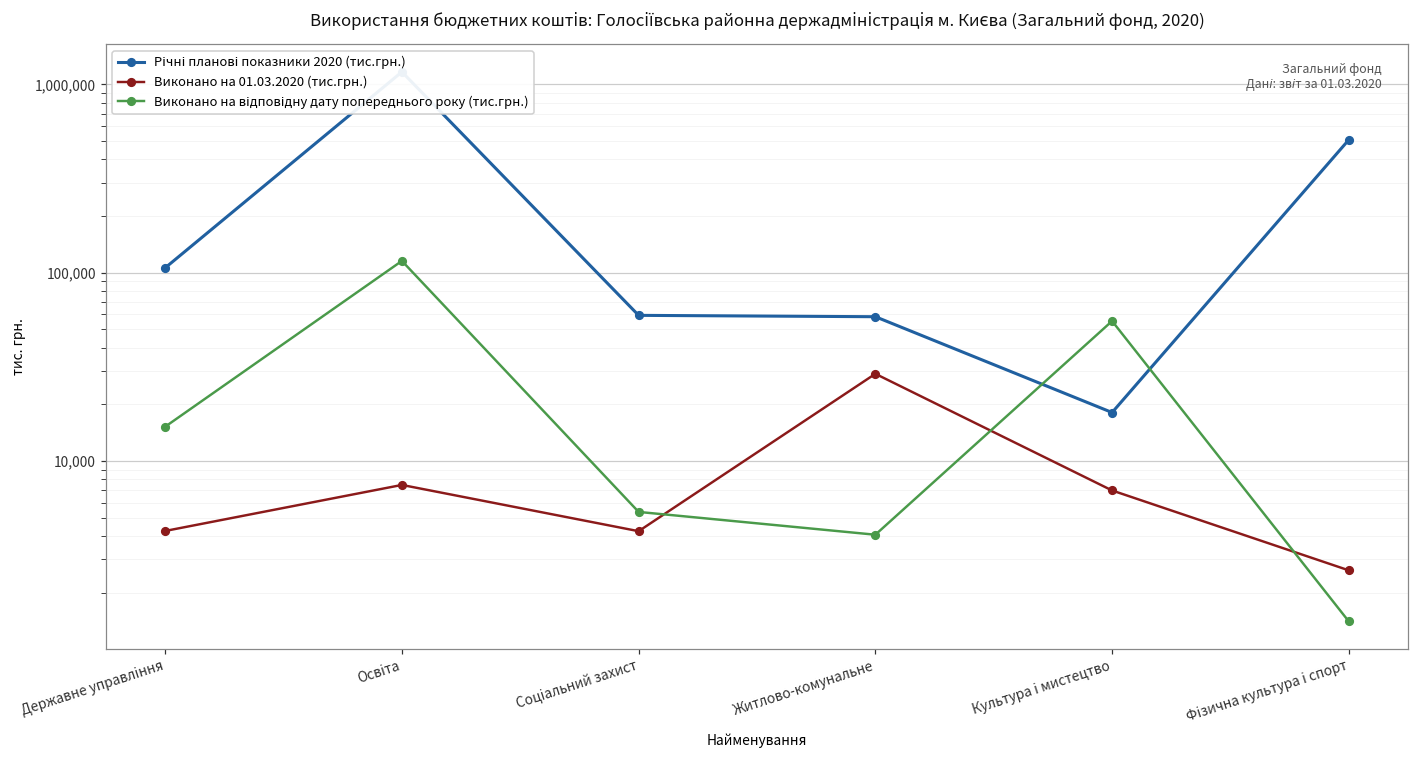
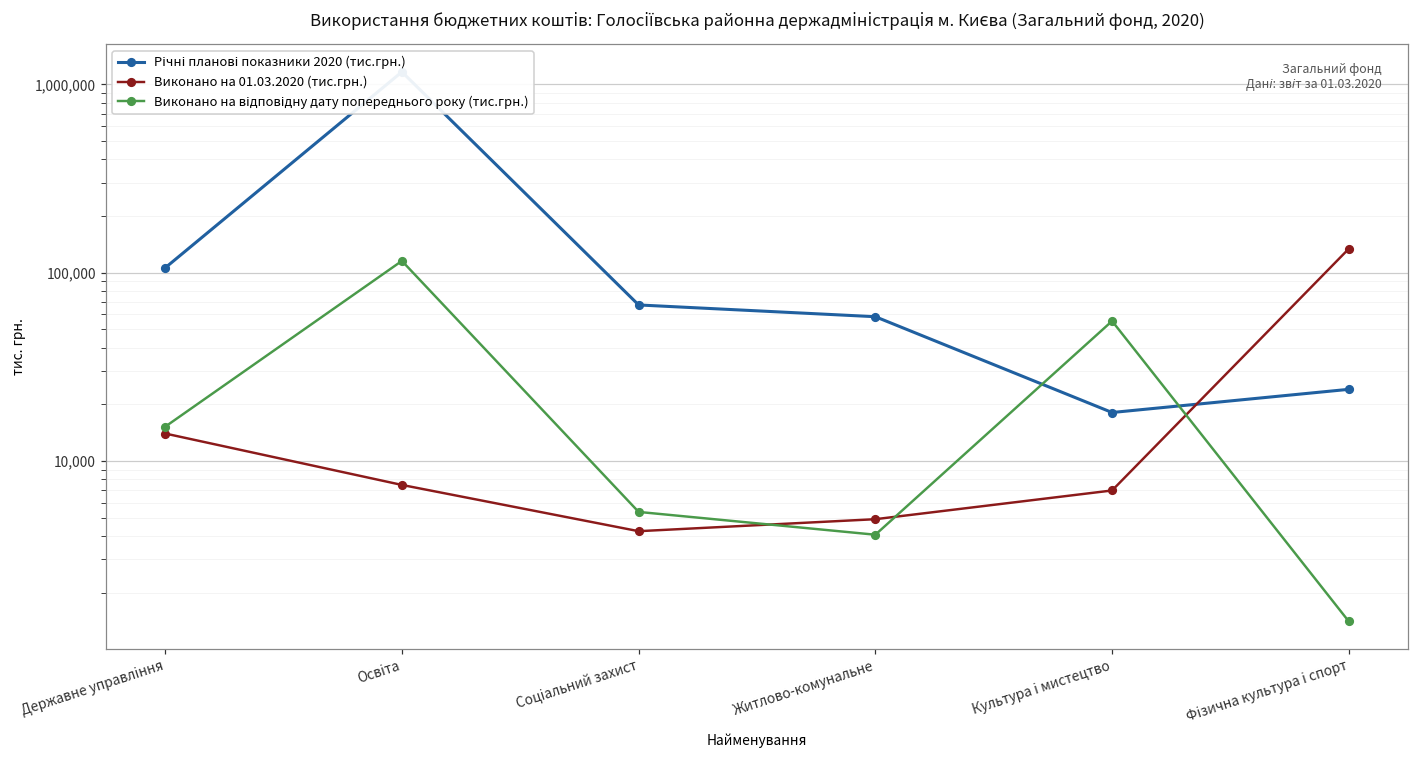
Виконано на 01.03.2020 (тис.грн.), Державне управління: 4,200 -> 14,000
Річні планові показники 2020 (тис.грн.), Соціальний захист: 59,000 -> 67,000
Виконано на 01.03.2020 (тис.грн.), Житлово-комунальне: 29,000 -> 4,900
Річні планові показники 2020 (тис.грн.), Фізична культура і спорт: 510,000 -> 24,000
Виконано на 01.03.2020 (тис.грн.), Фізична культура і спорт: 2,600 -> 130,000
